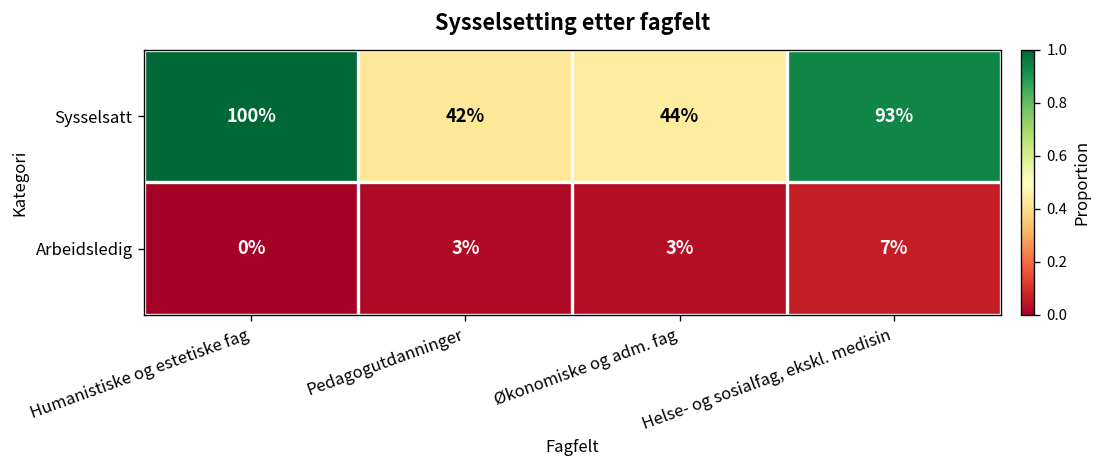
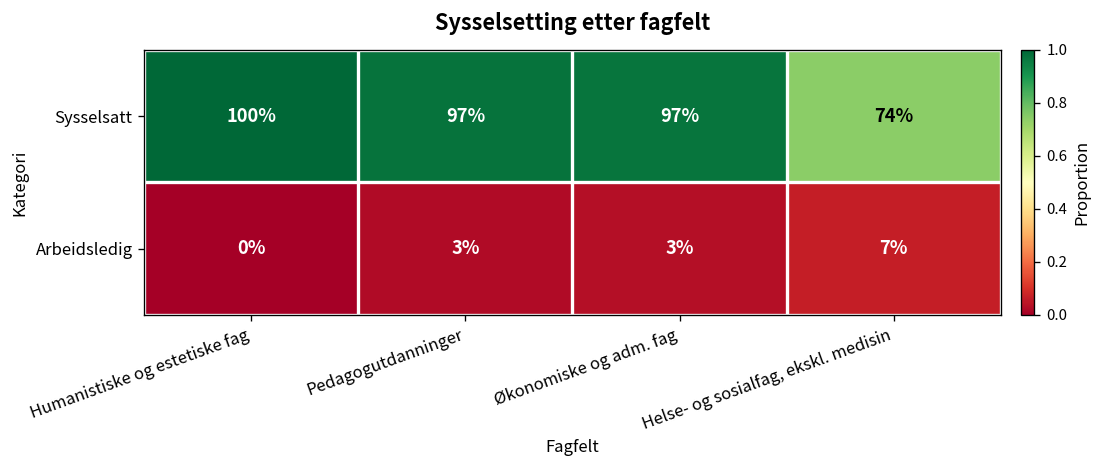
Sysselsatt, Pedagogutdanninger: 42% -> 97%
Sysselsatt, Økonomiske og adm. fag: 44% -> 97%
Sysselsatt, Helse- og sosialfag, ekskl. medisin: 93% -> 74%
